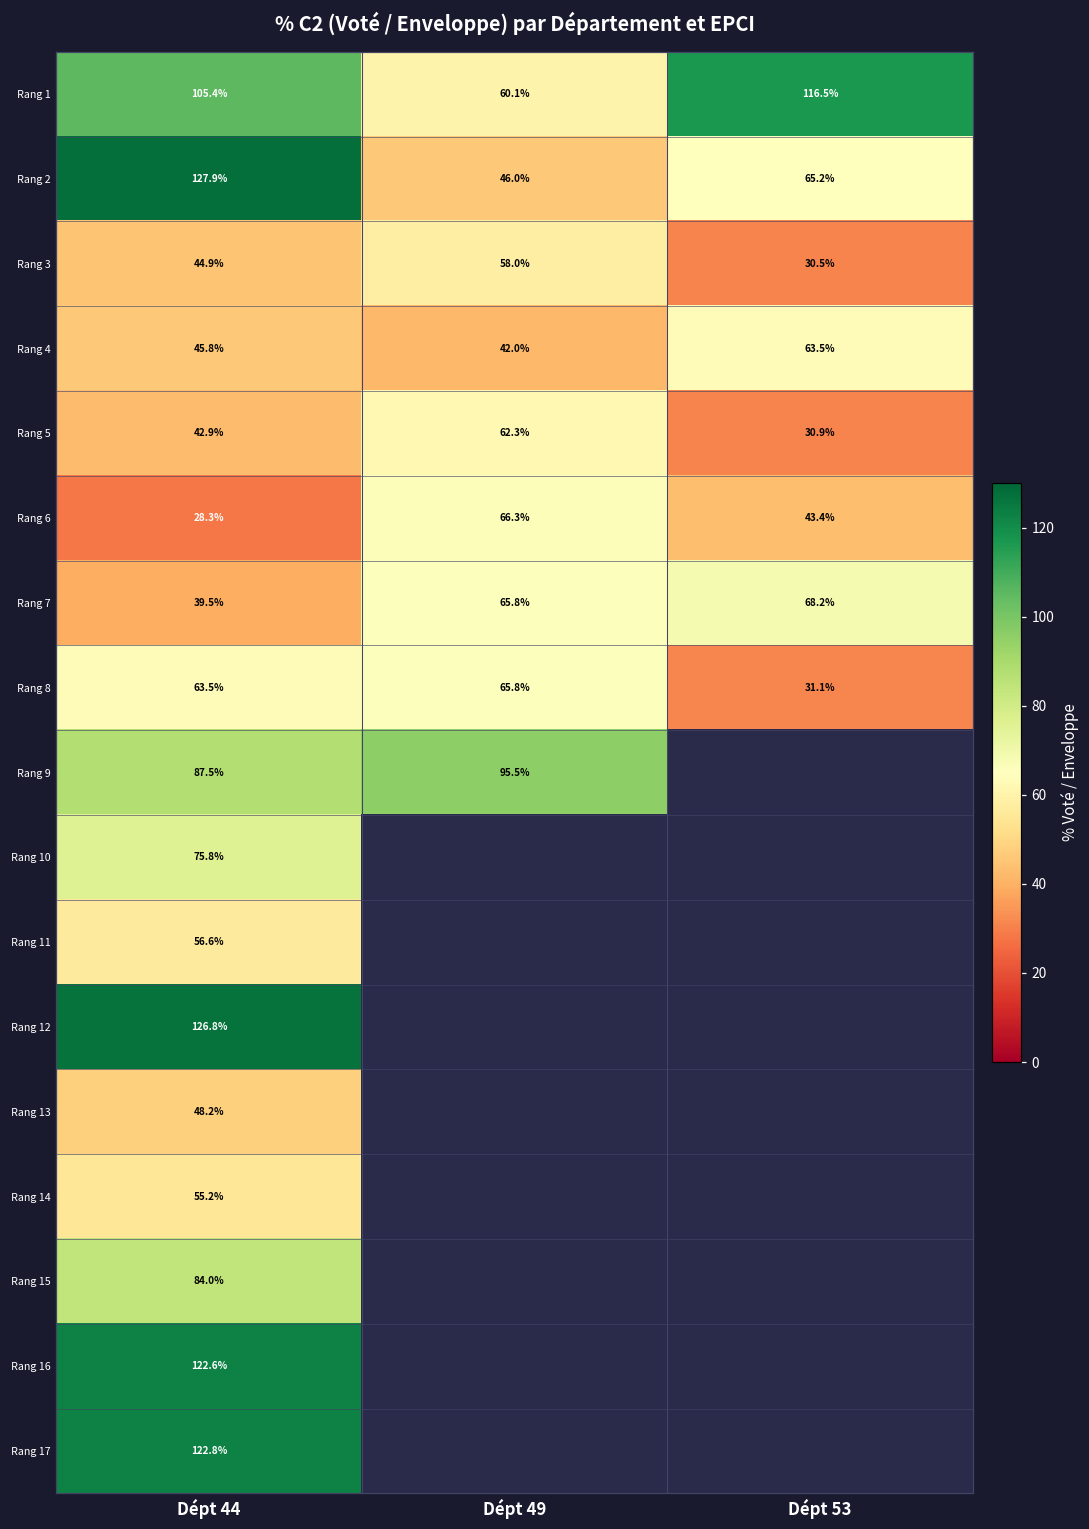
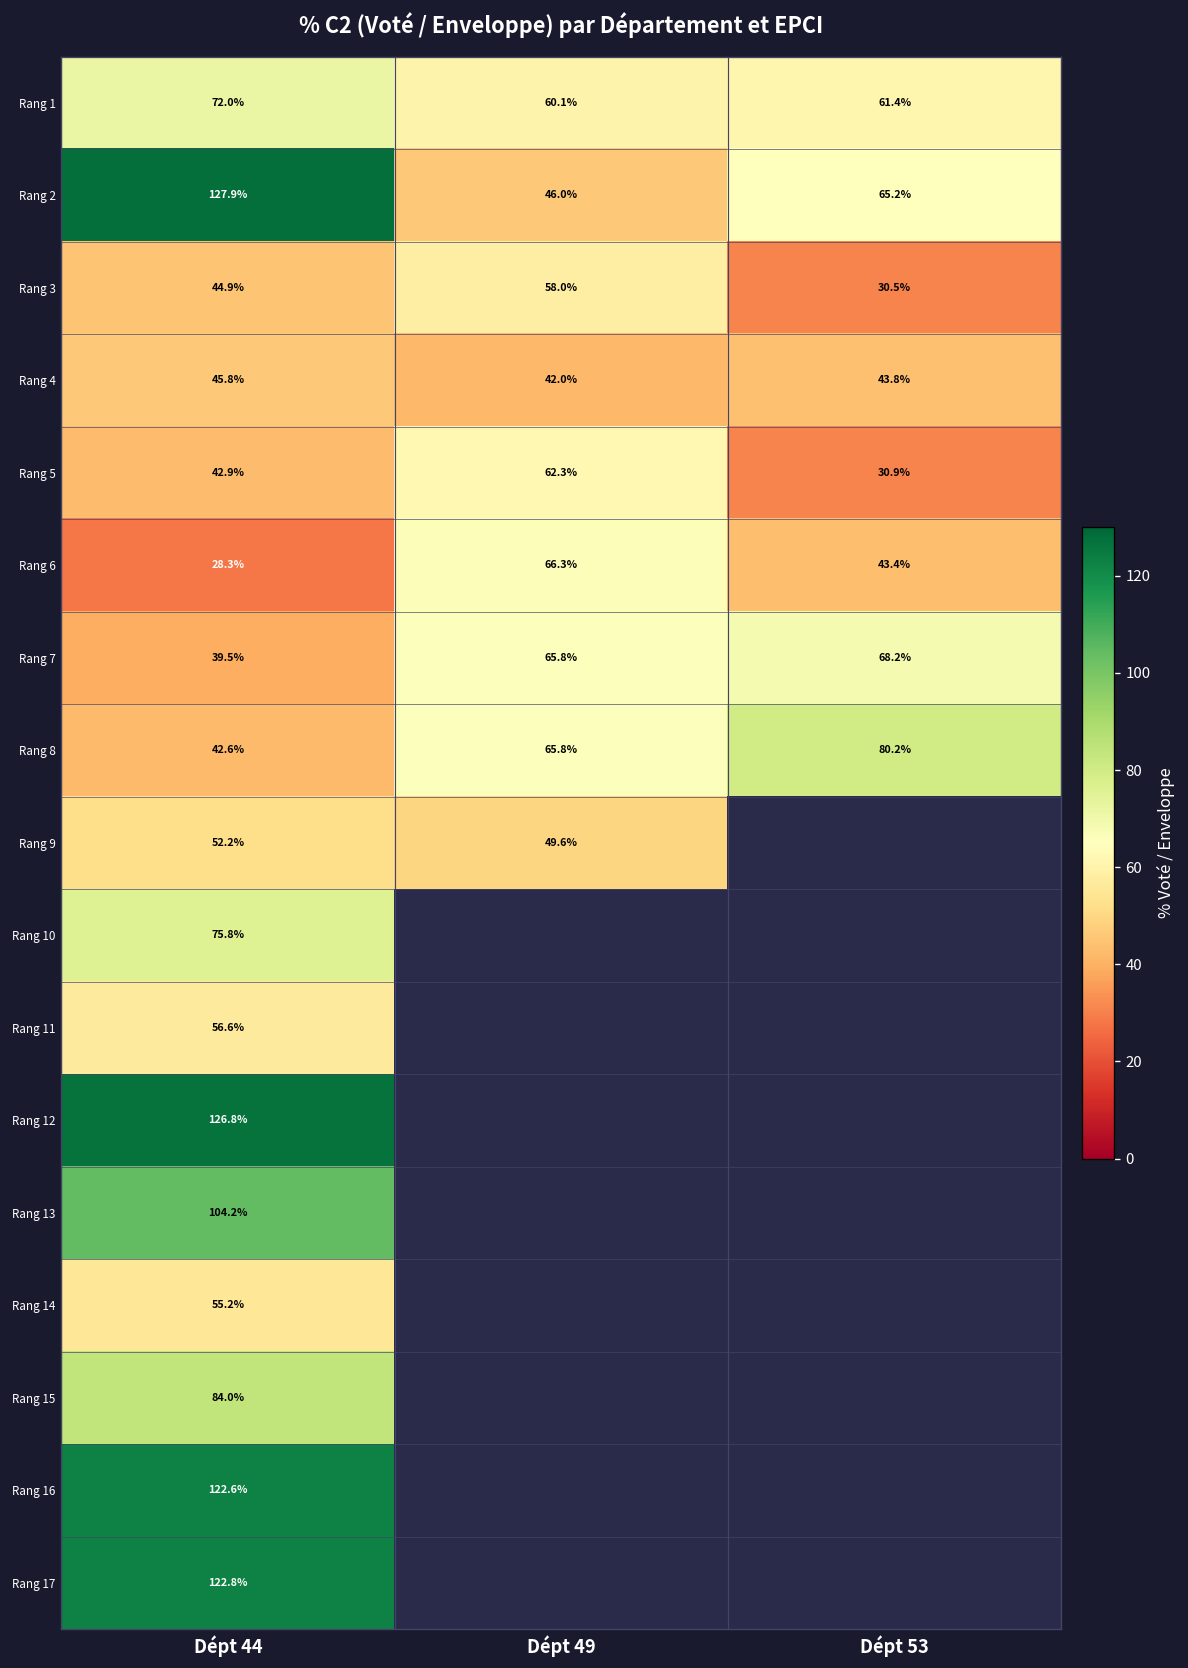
Rang 1, Dépt 44: 105.4% -> 72.0%
Rang 1, Dépt 53: 116.5% -> 61.4%
Rang 4, Dépt 53: 63.5% -> 43.8%
Rang 8, Dépt 44: 63.5% -> 42.6%
Rang 8, Dépt 53: 31.1% -> 80.2%
Rang 9, Dépt 44: 87.5% -> 52.2%
Rang 9, Dépt 49: 95.5% -> 49.6%
Rang 13, Dépt 44: 48.2% -> 104.2%
